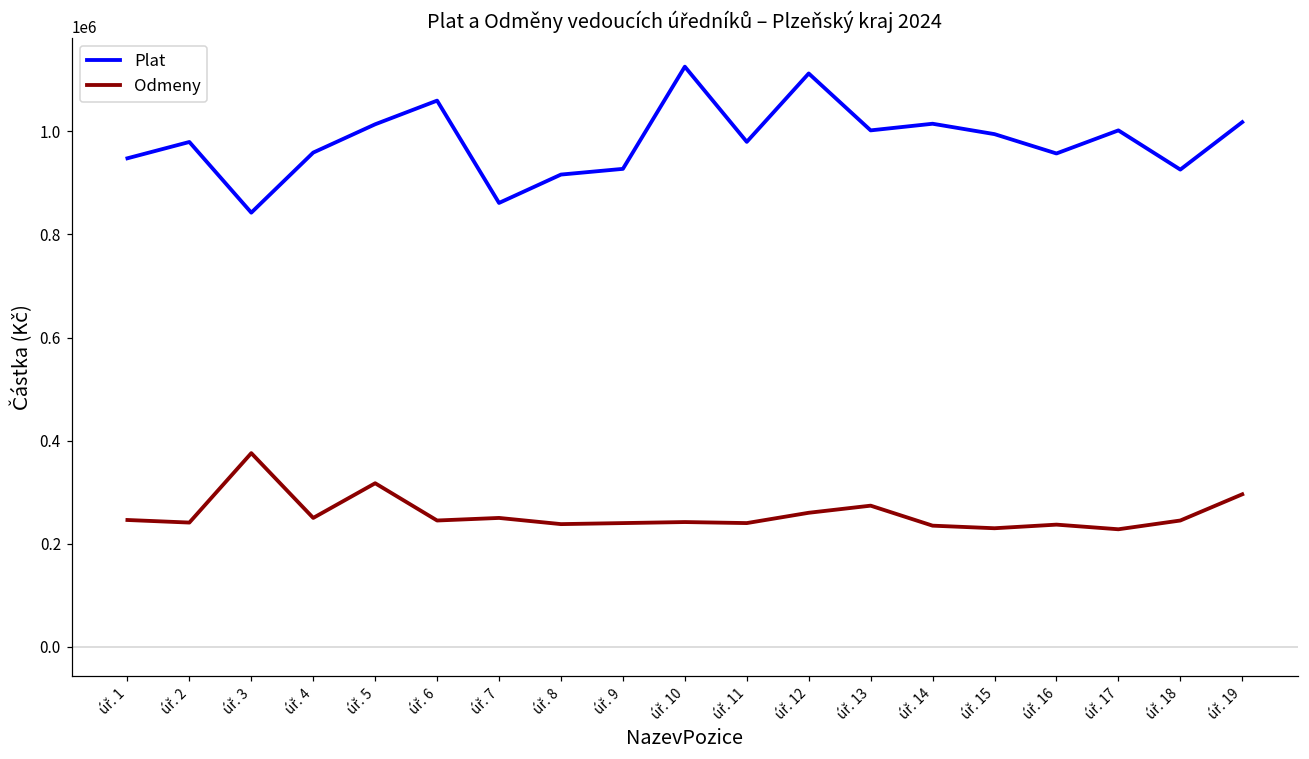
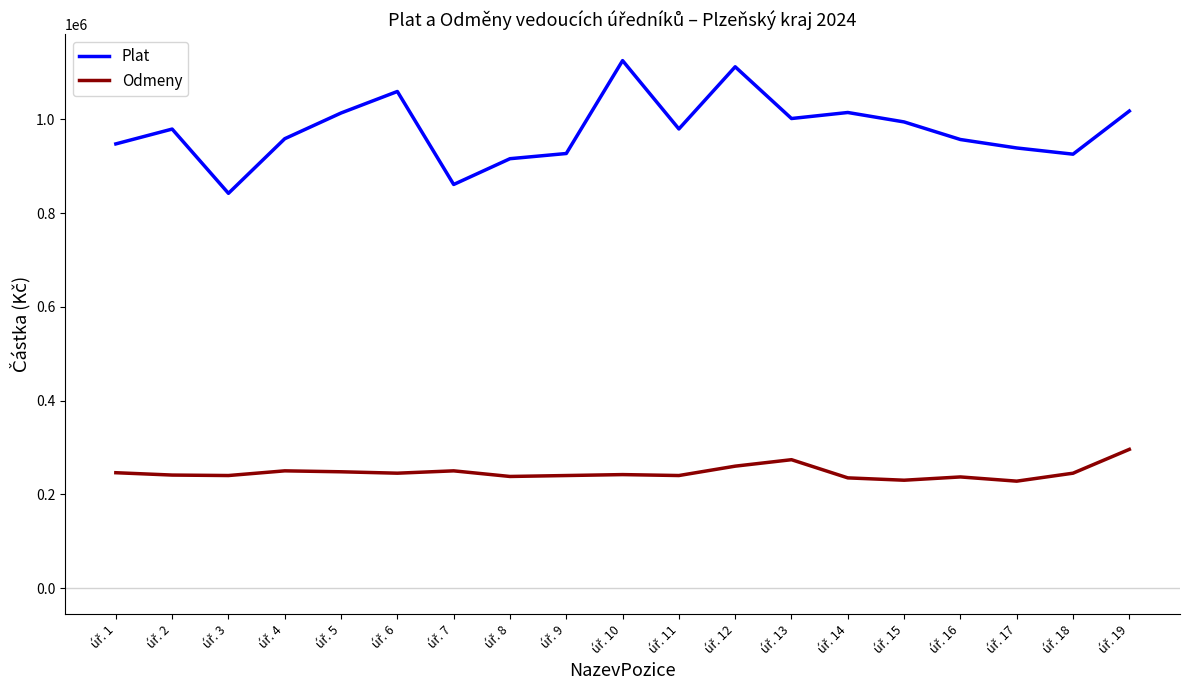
Odmeny, úř. 3: 380000 -> 240000
Odmeny, úř. 5: 320000 -> 250000
Plat, úř. 17: 1000000 -> 940000
